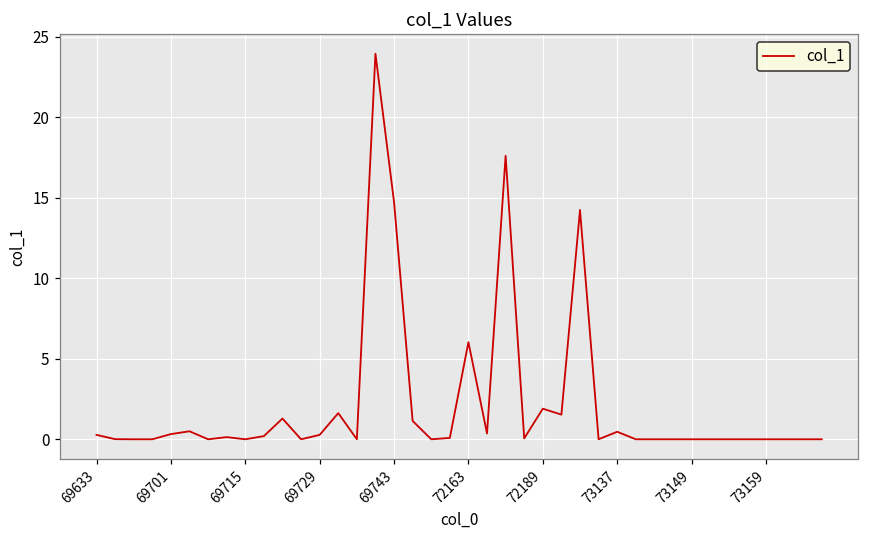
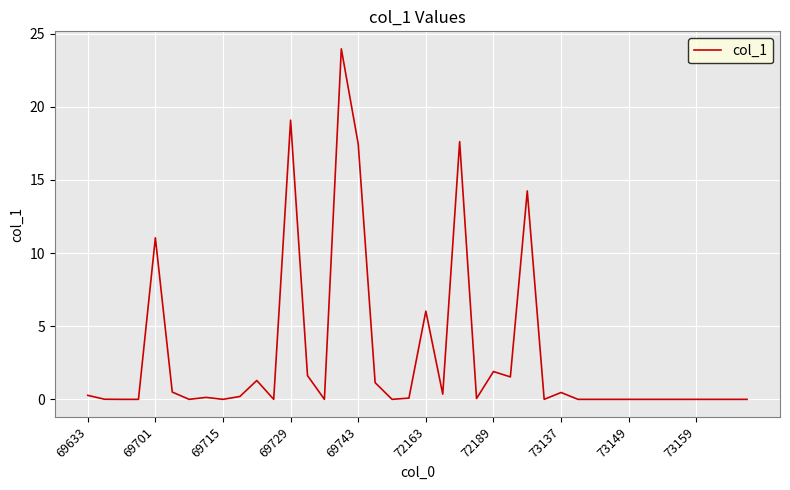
69701: 0.3 -> 11.0
69729: 0.3 -> 19.1
69743: 14.7 -> 17.5
